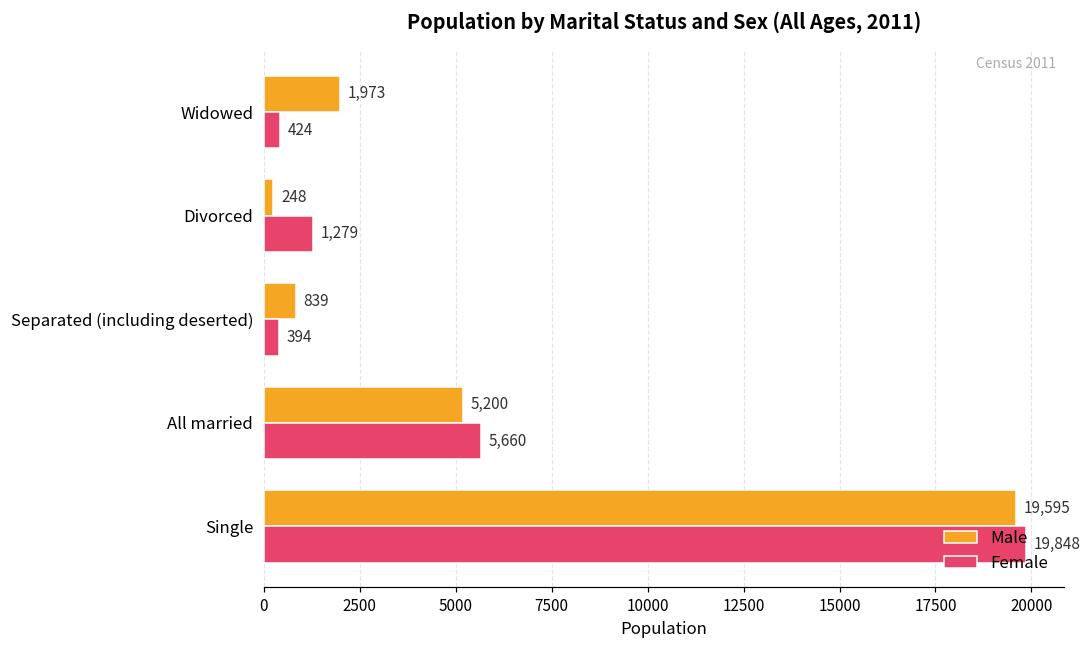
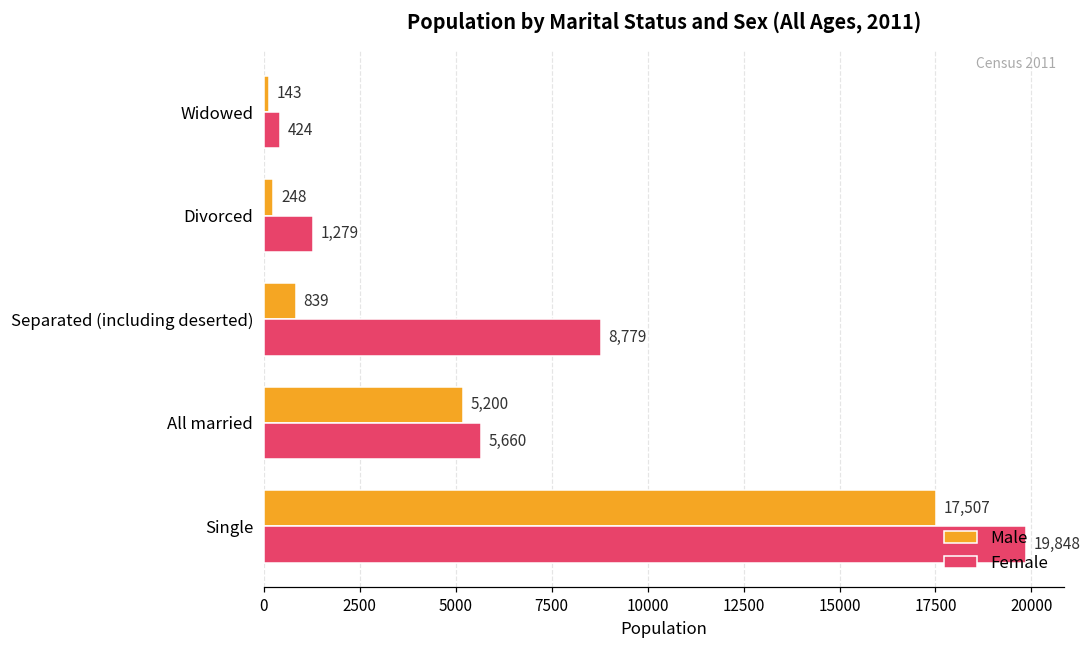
Male, Widowed: 1,973 -> 143
Female, Separated (including deserted): 394 -> 8,779
Male, Single: 19,595 -> 17,507
